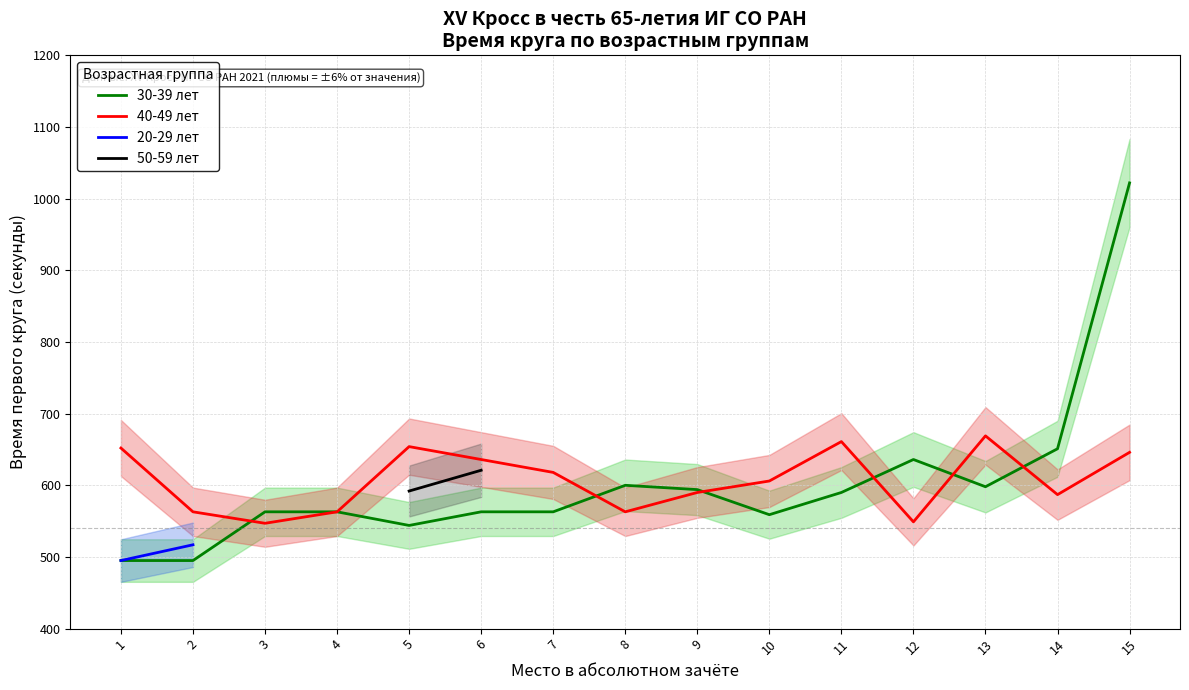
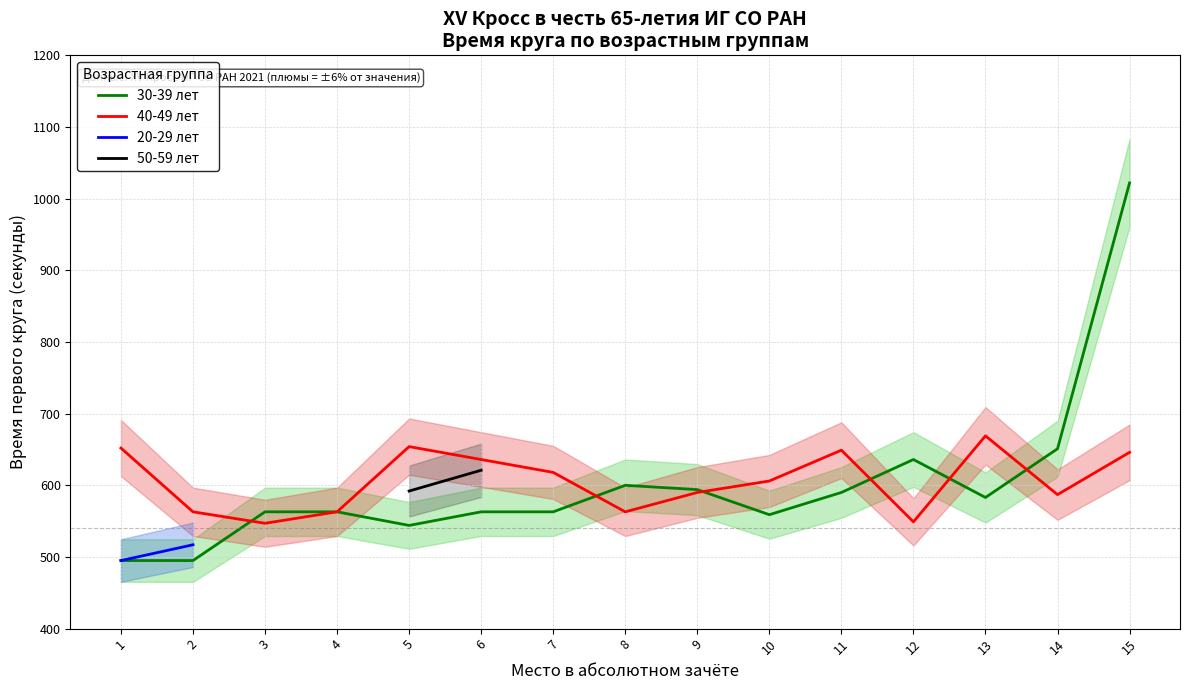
40-49 лет, 11: 660 -> 650
30-39 лет, 13: 600 -> 580
